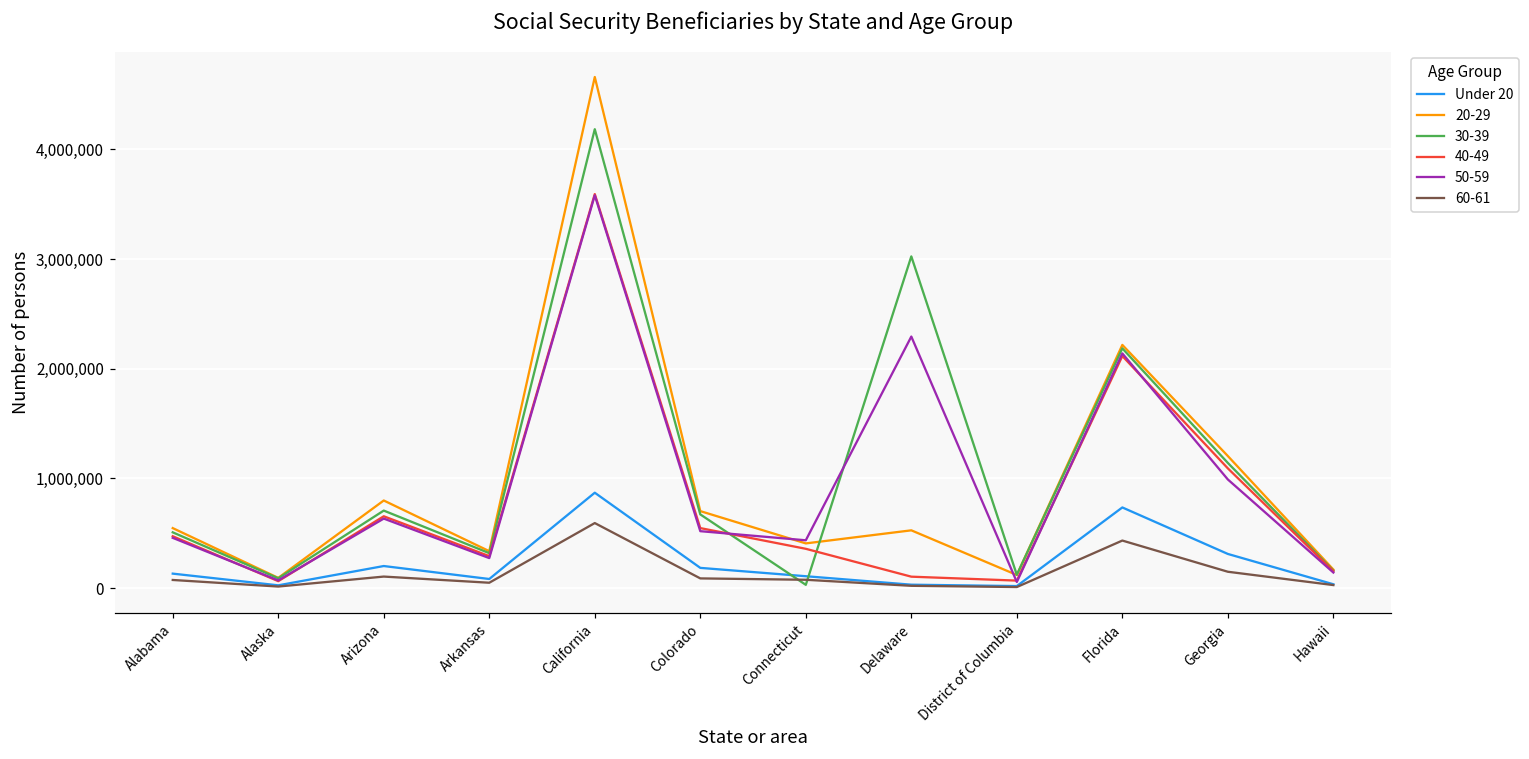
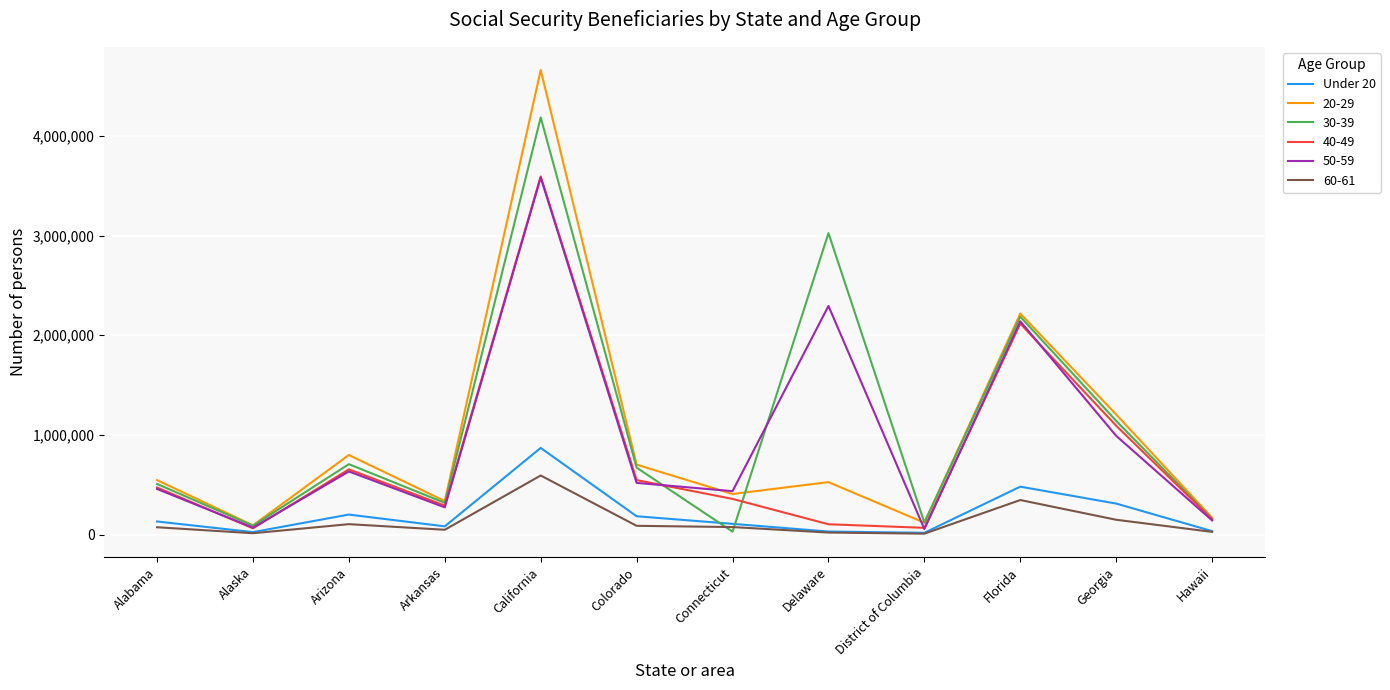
Under 20, Florida: 700,000 -> 500,000
60-61, Florida: 400,000 -> 300,000
